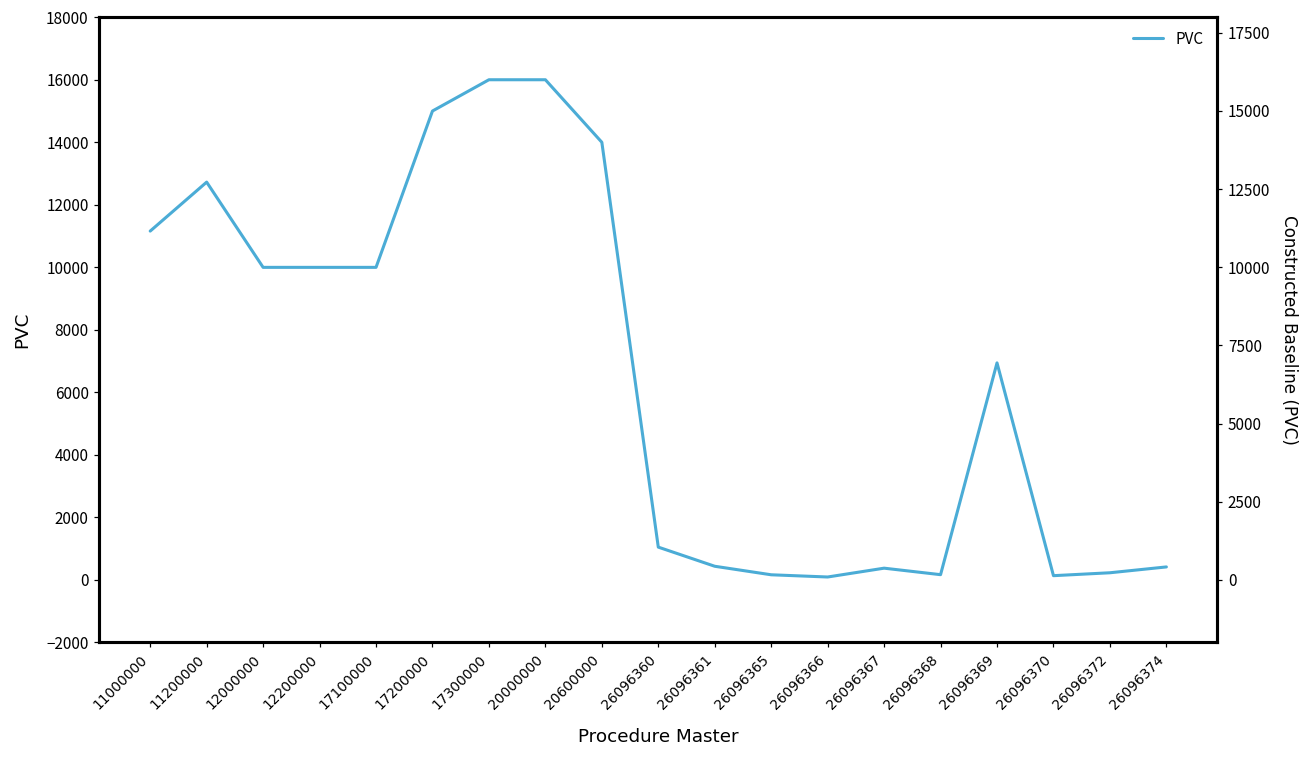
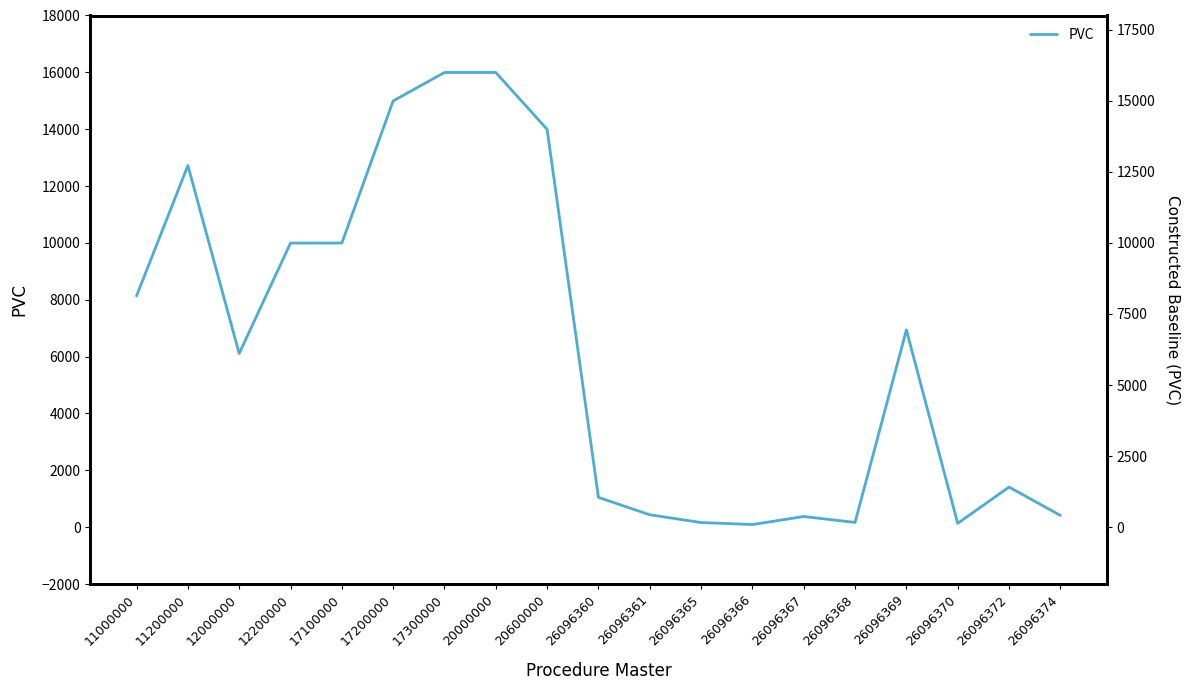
11000000: 11200 -> 8100
12000000: 10000 -> 6100
26096372: 200 -> 1400
